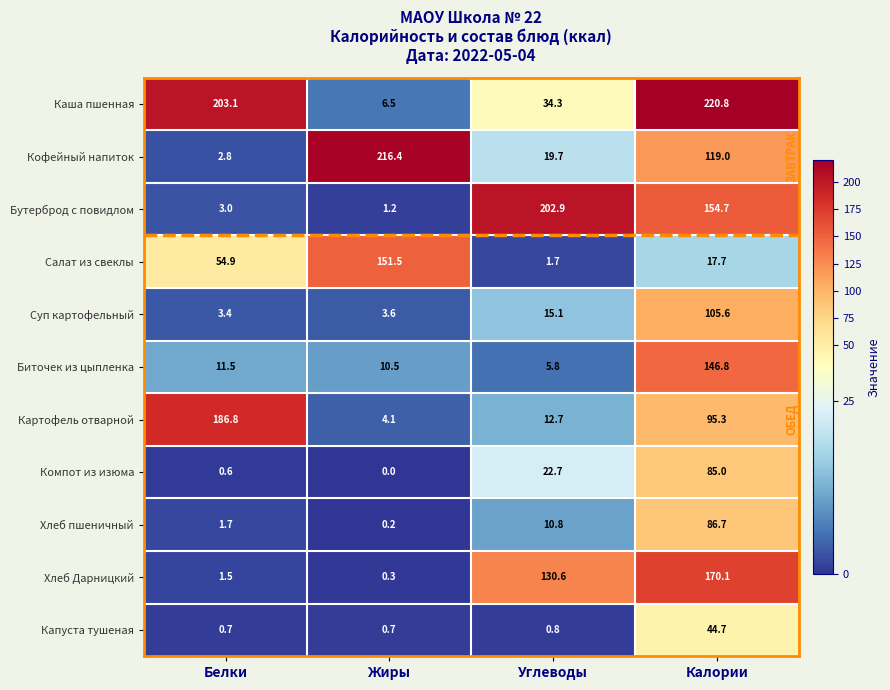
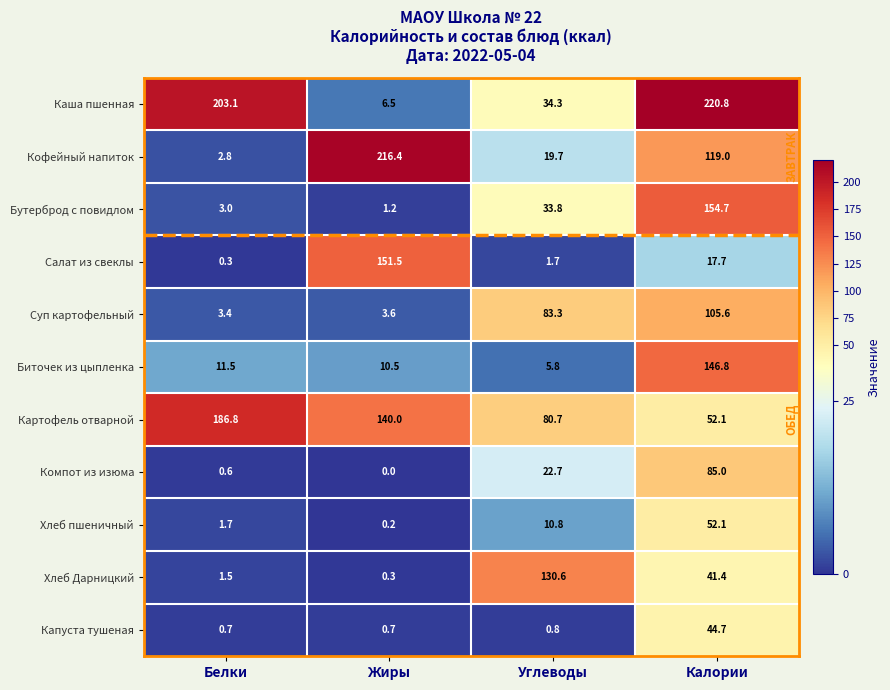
Бутерброд с повидлом, Углеводы: 202.9 -> 33.8
Салат из свеклы, Белки: 54.9 -> 0.3
Суп картофельный, Углеводы: 15.1 -> 83.3
Картофель отварной, Жиры: 4.1 -> 140.0
Картофель отварной, Углеводы: 12.7 -> 80.7
Картофель отварной, Калории: 95.3 -> 52.1
Хлеб пшеничный, Калории: 86.7 -> 52.1
Хлеб Дарницкий, Калории: 170.1 -> 41.4
